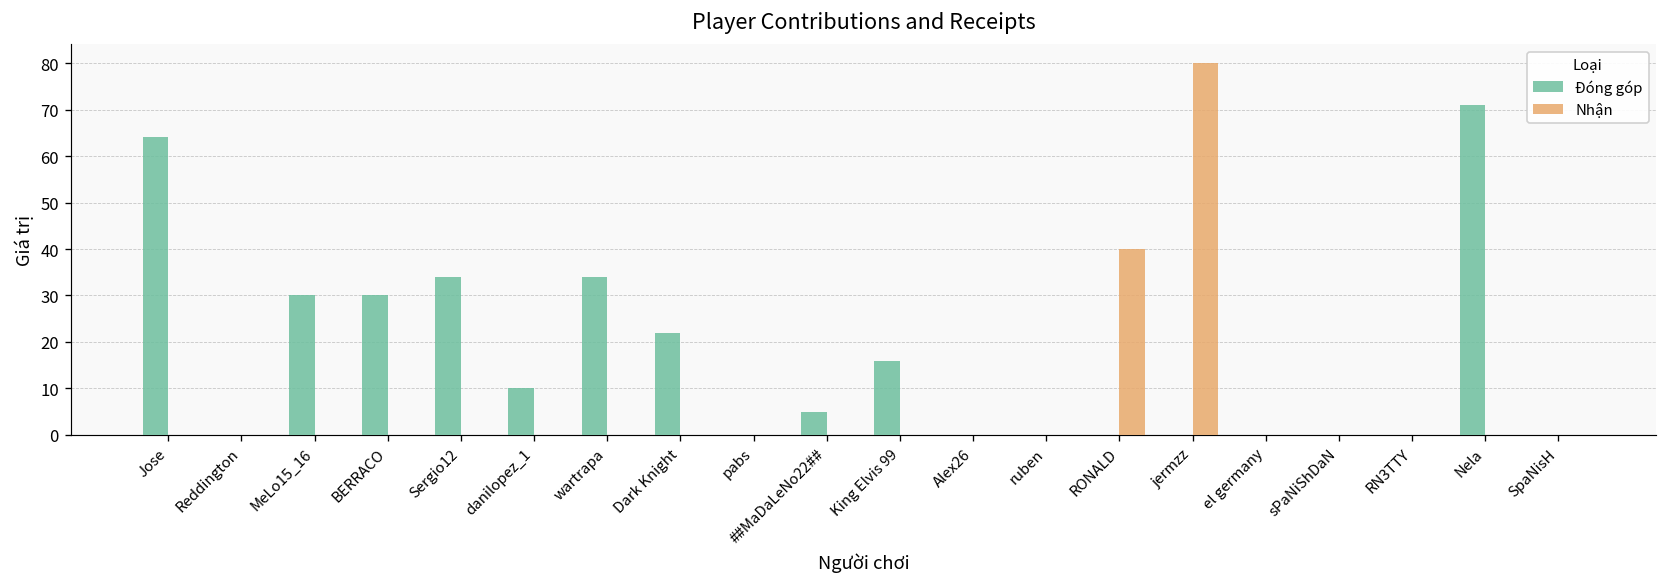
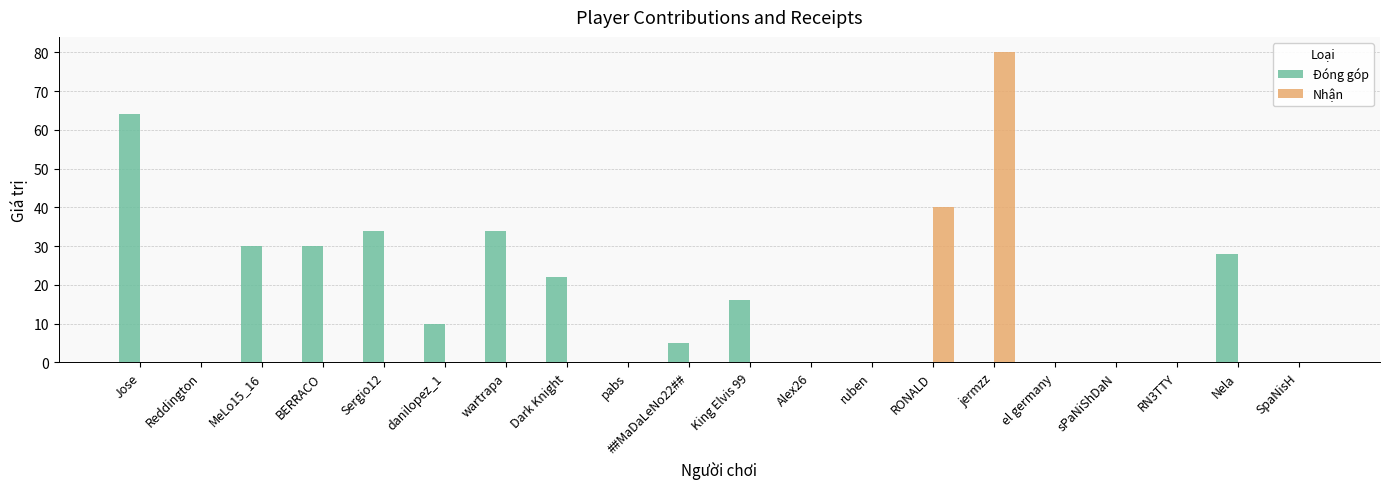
Đóng góp, Nela: 71 -> 28
